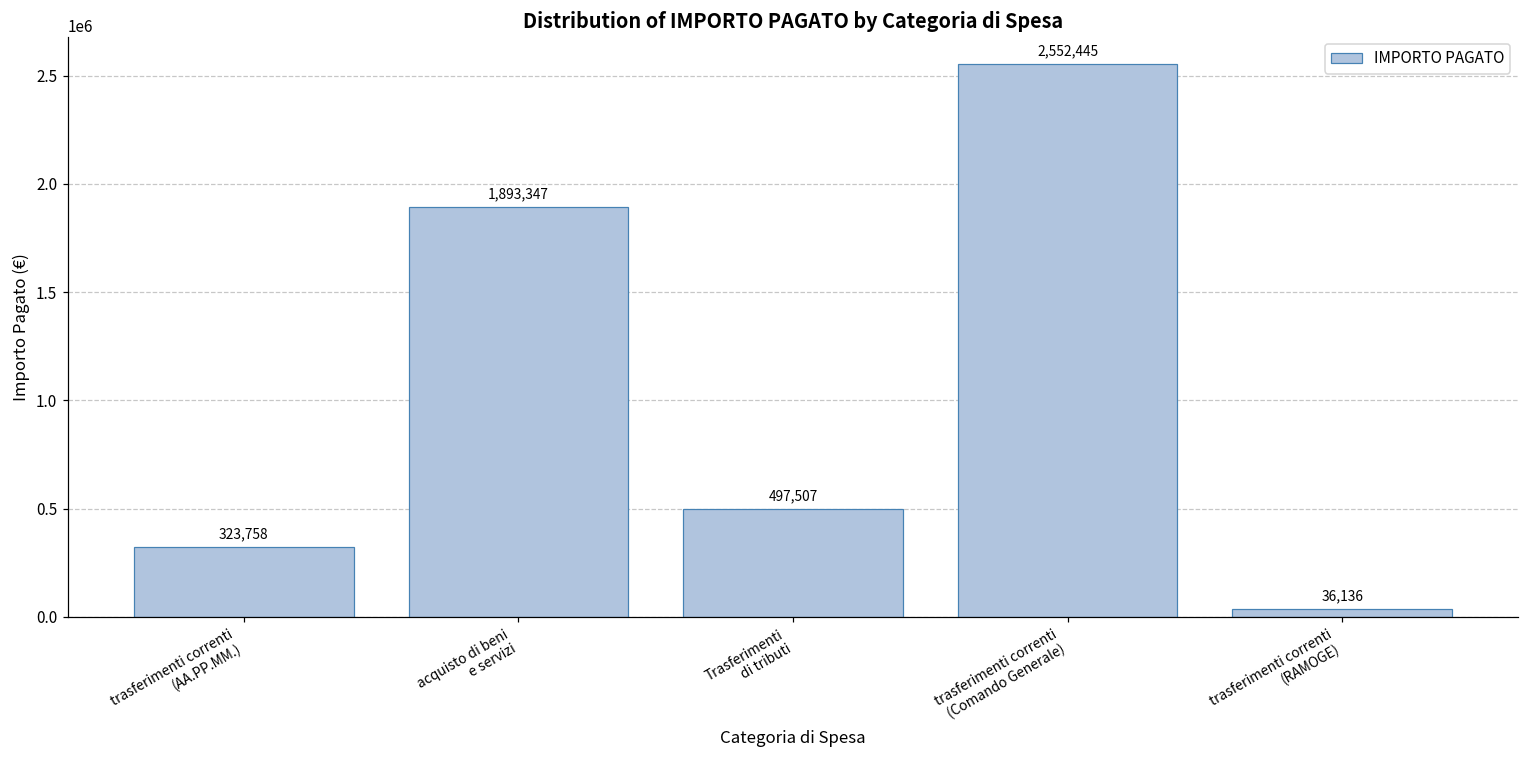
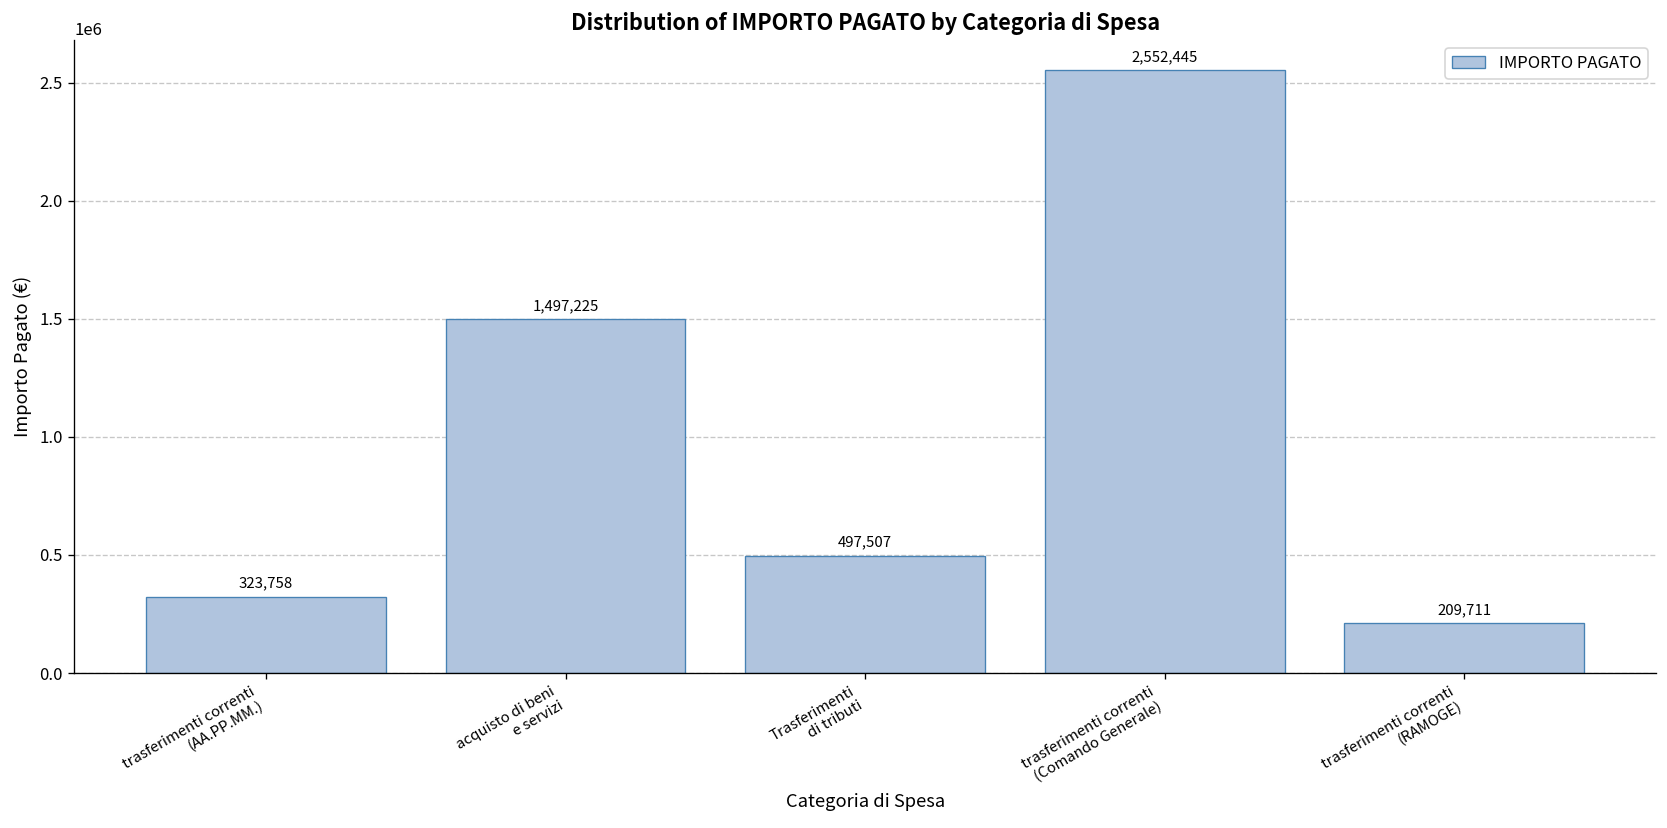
acquisto di beni e servizi: 1,893,347 -> 1,497,225
trasferimenti correnti (RAMOGE): 36,136 -> 209,711
